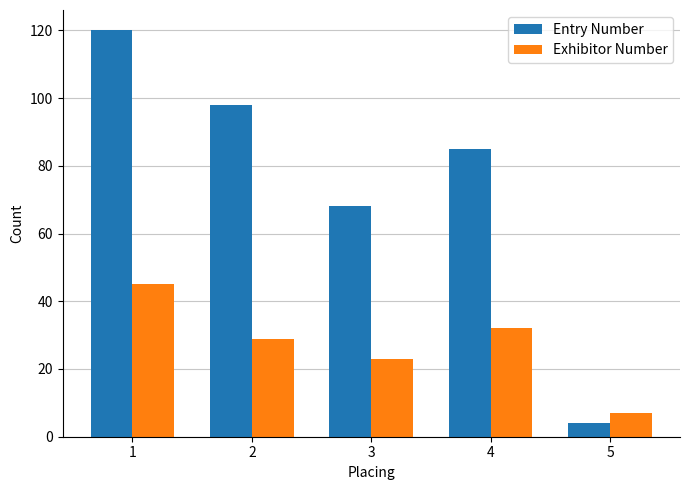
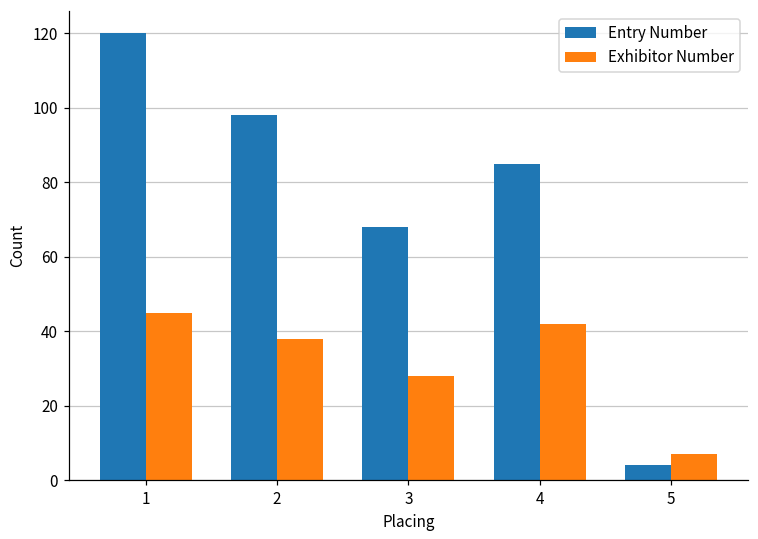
Exhibitor Number, 2: 29 -> 38
Exhibitor Number, 3: 23 -> 28
Exhibitor Number, 4: 32 -> 42
